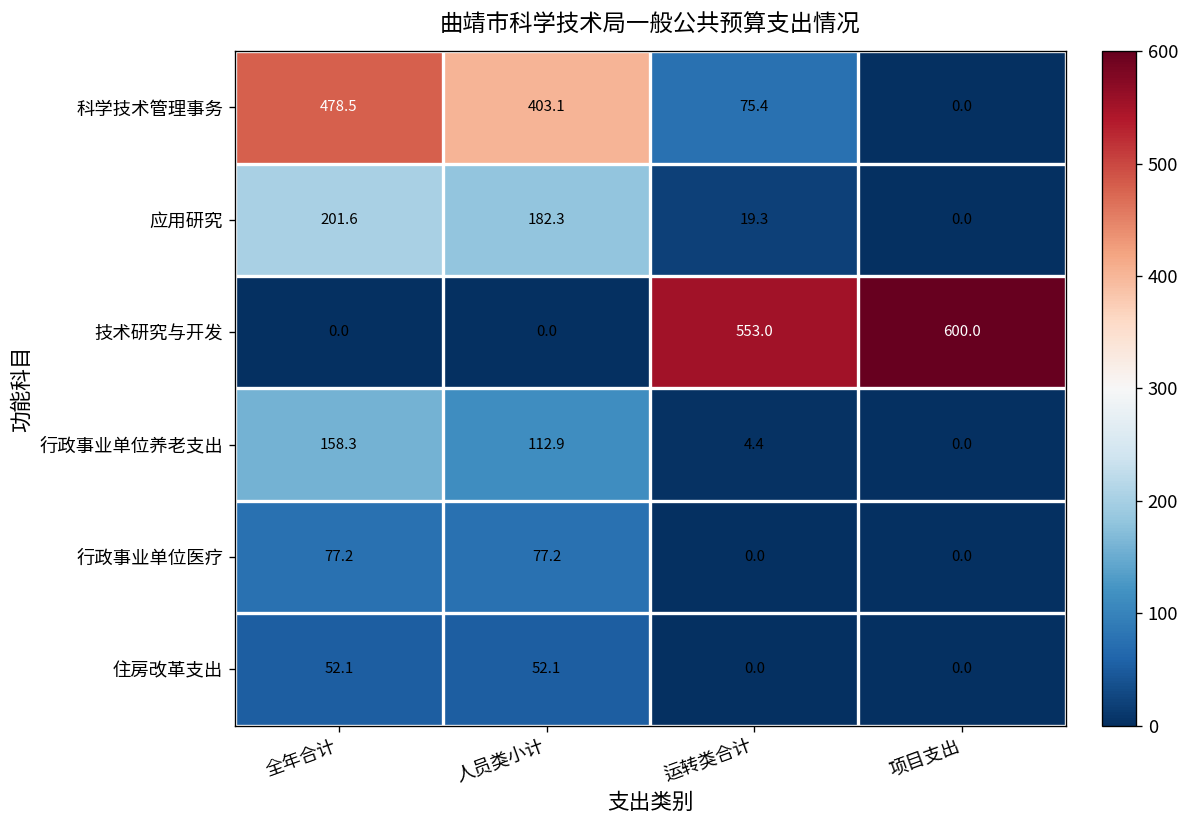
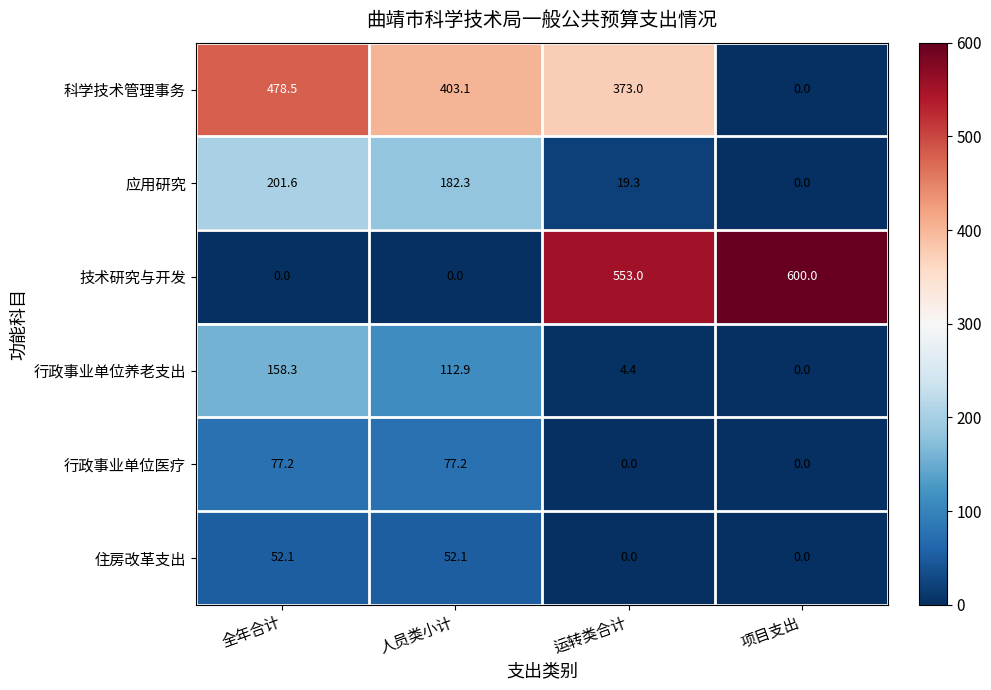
科学技术管理事务, 运转类合计: 75.4 -> 373.0
